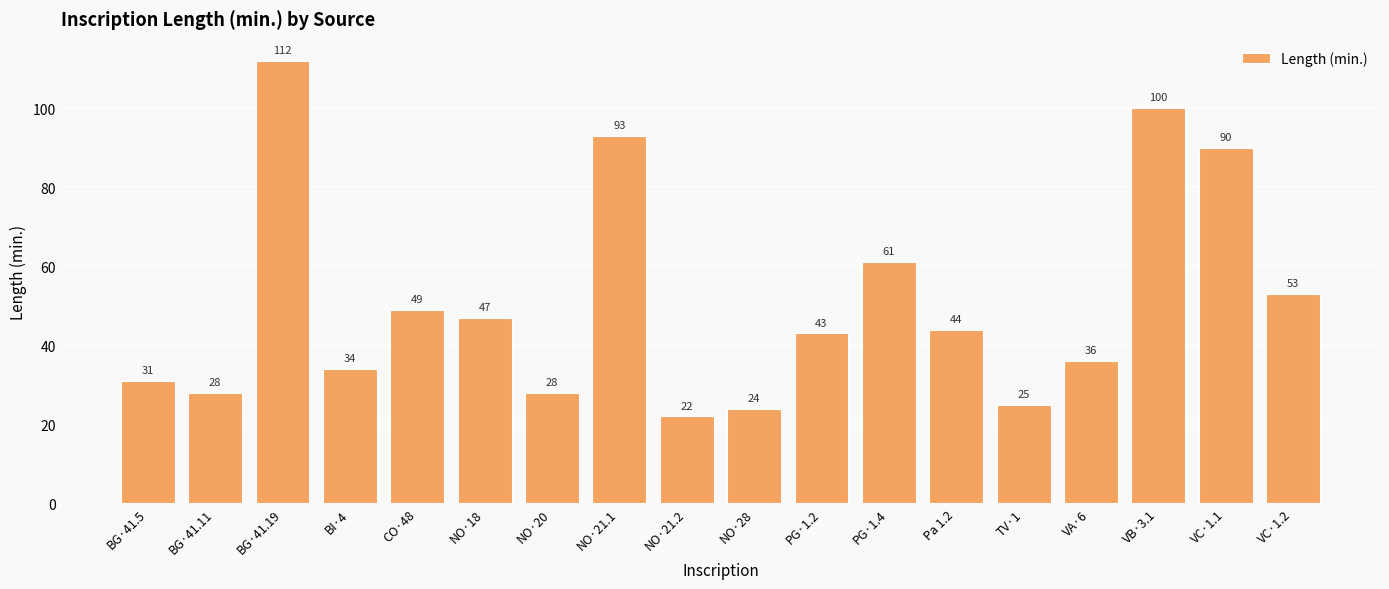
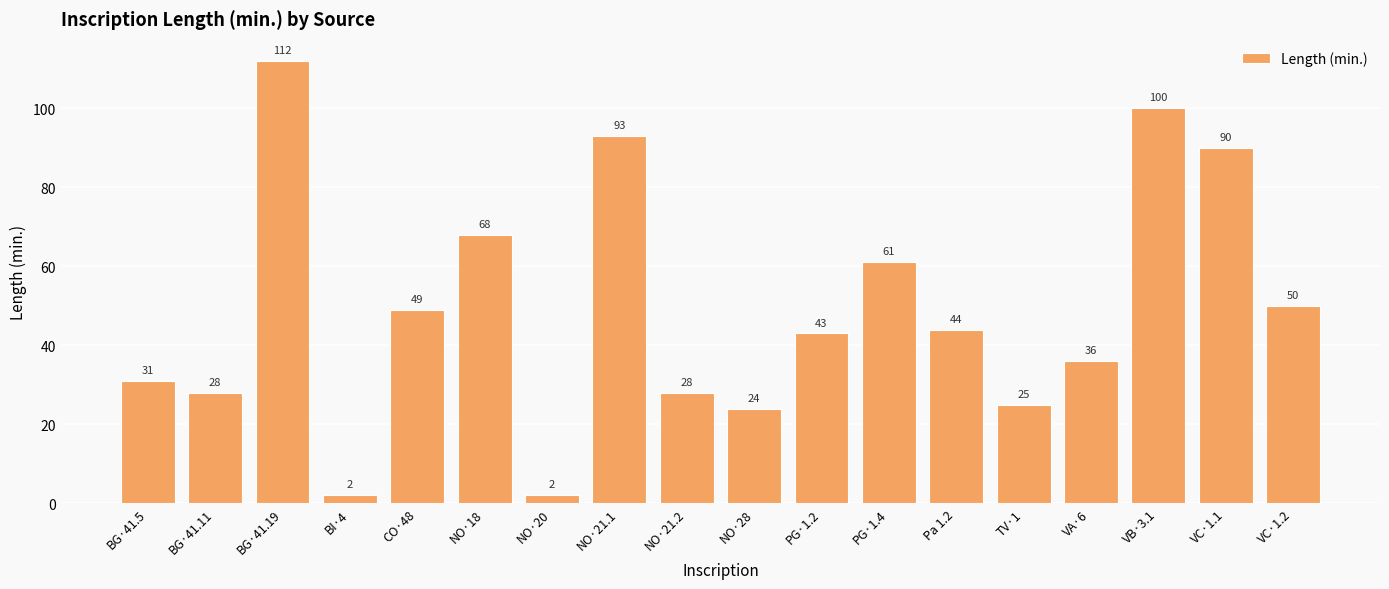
BI·4: 34 -> 2
NO·18: 47 -> 68
NO·20: 28 -> 2
NO·21.2: 22 -> 28
VC·1.2: 53 -> 50
